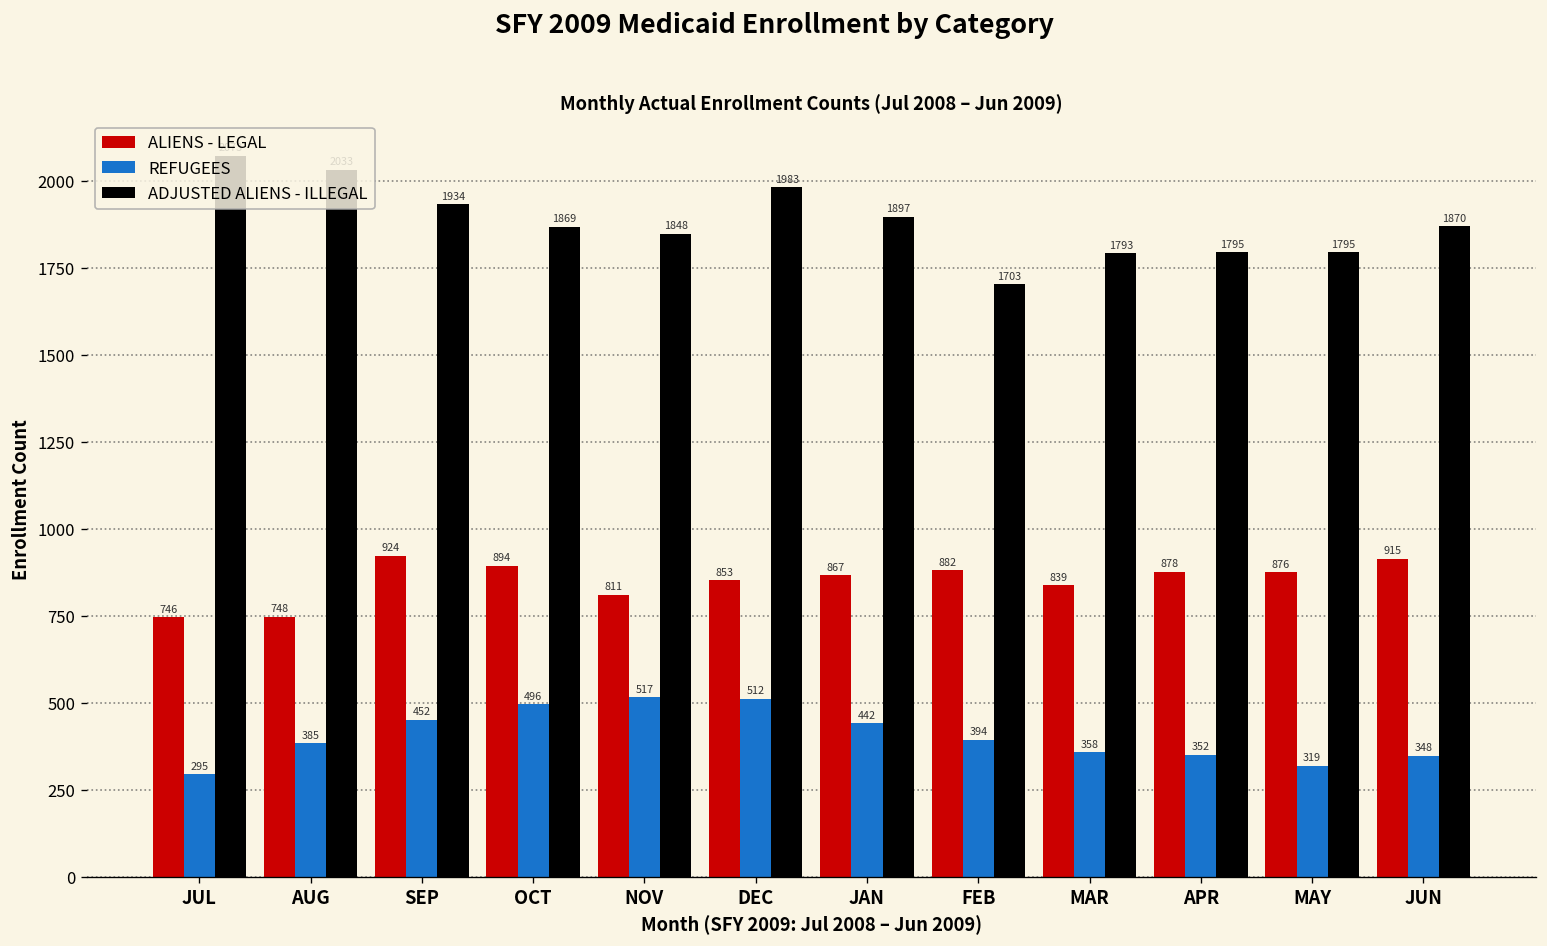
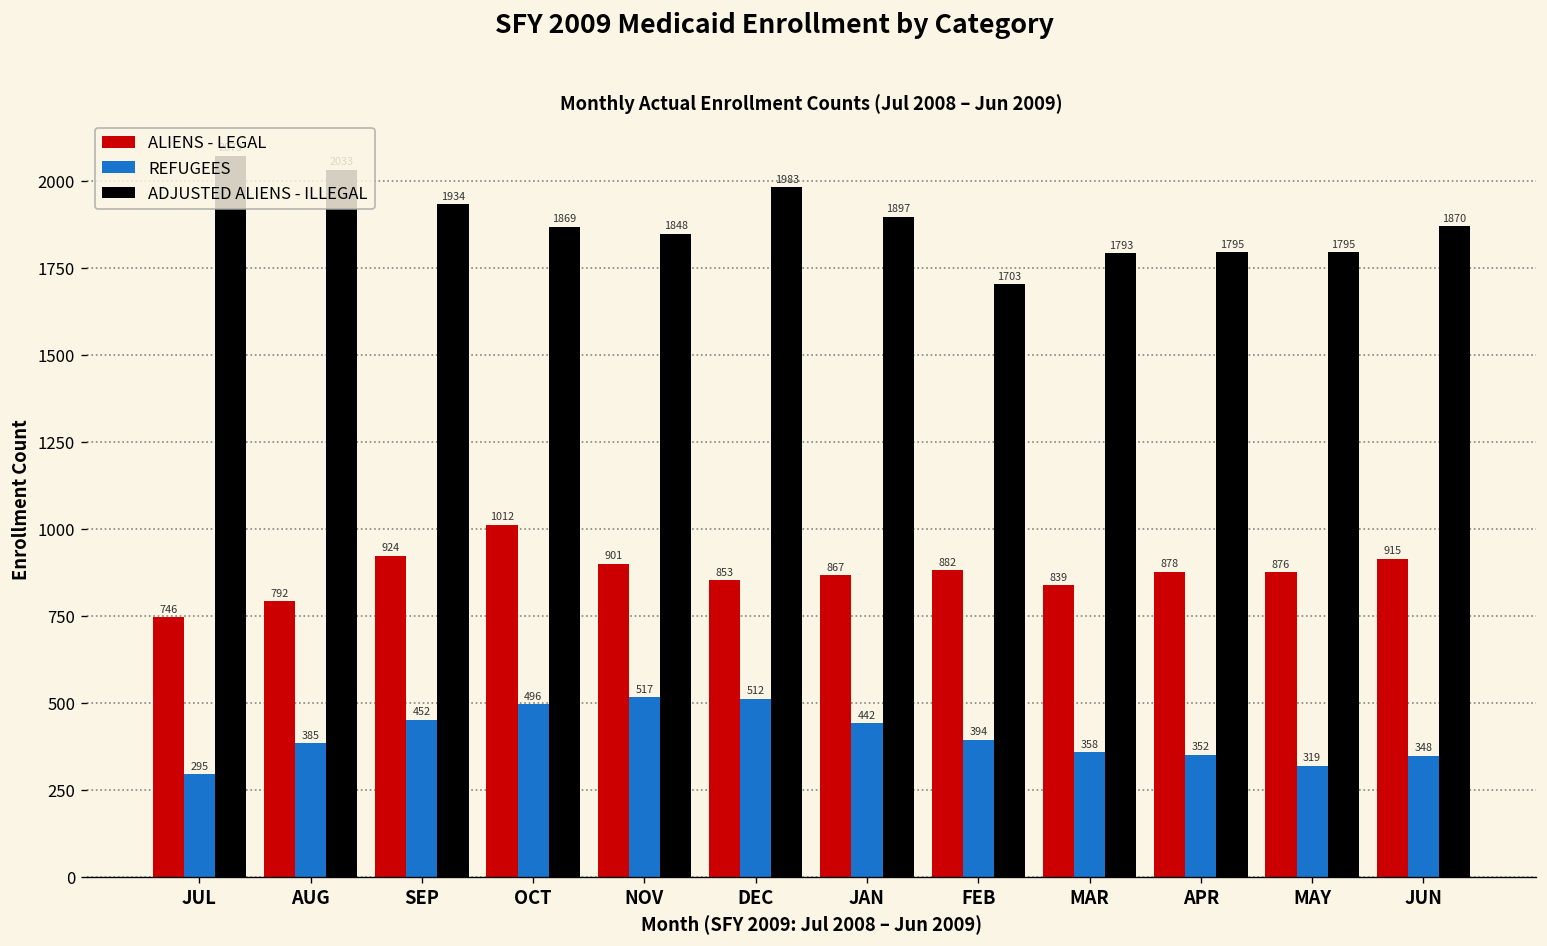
ALIENS - LEGAL, AUG: 748 -> 792
ALIENS - LEGAL, OCT: 894 -> 1012
ALIENS - LEGAL, NOV: 811 -> 901
